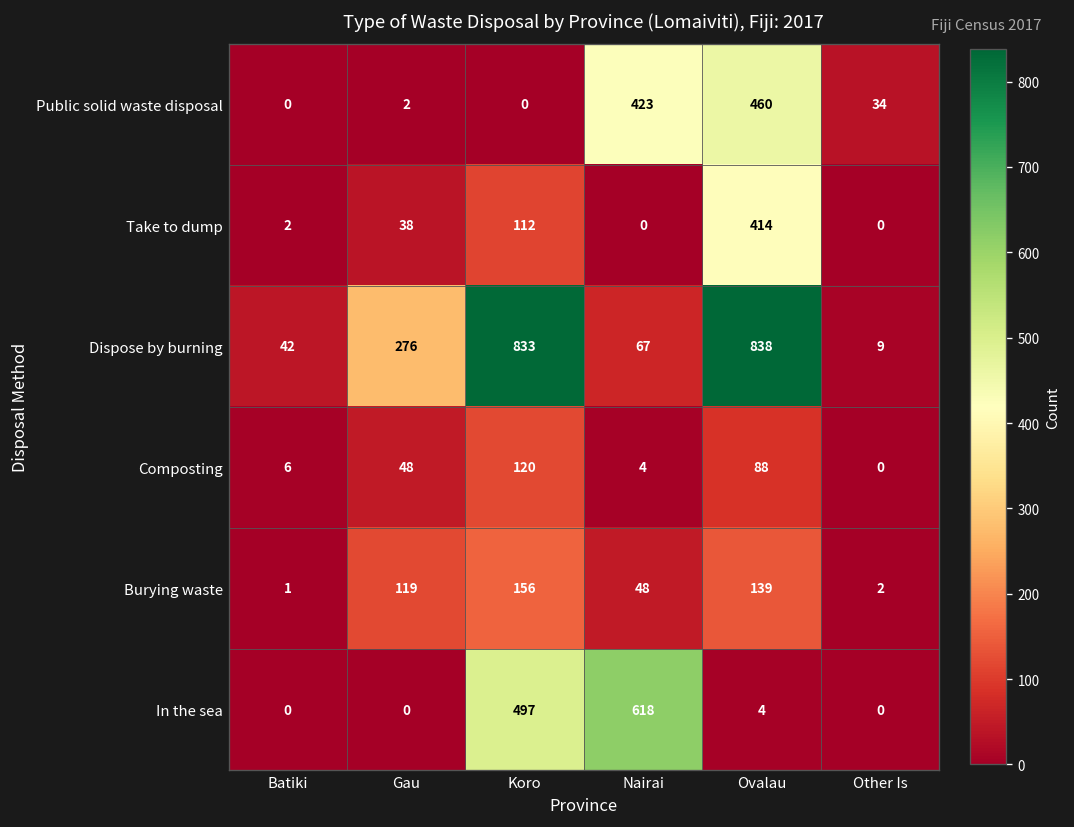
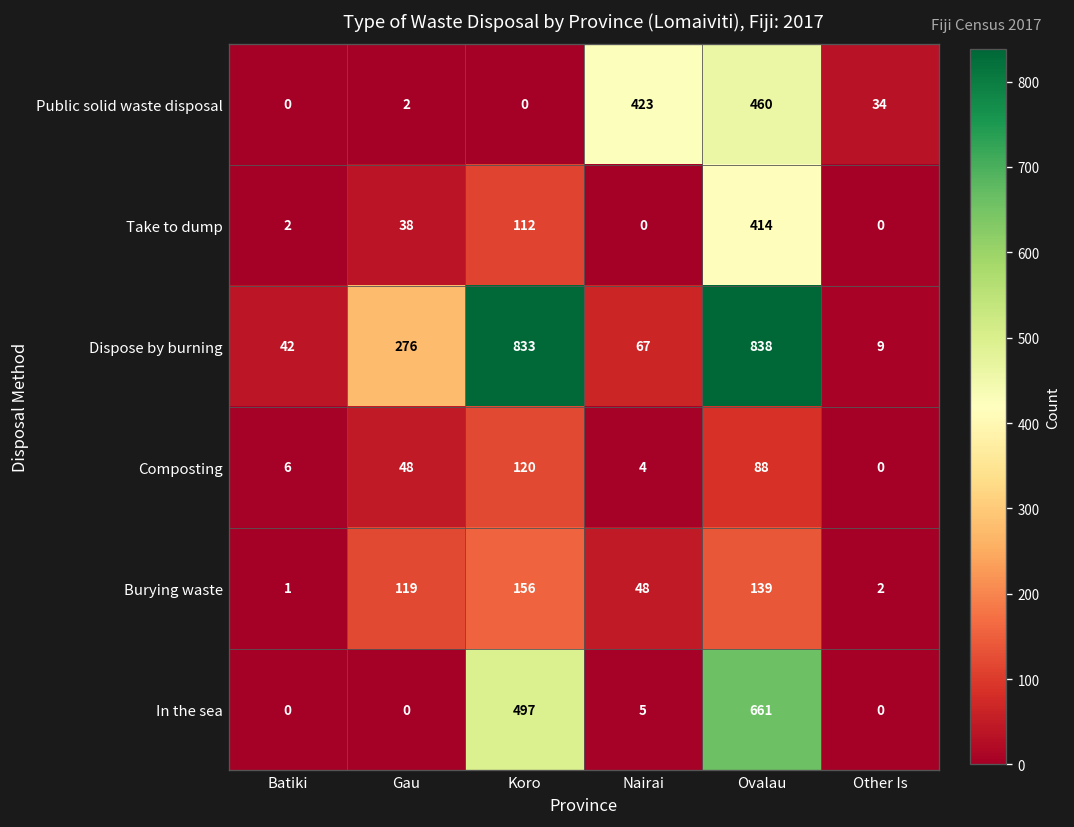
In the sea, Nairai: 618 -> 5
In the sea, Ovalau: 4 -> 661
